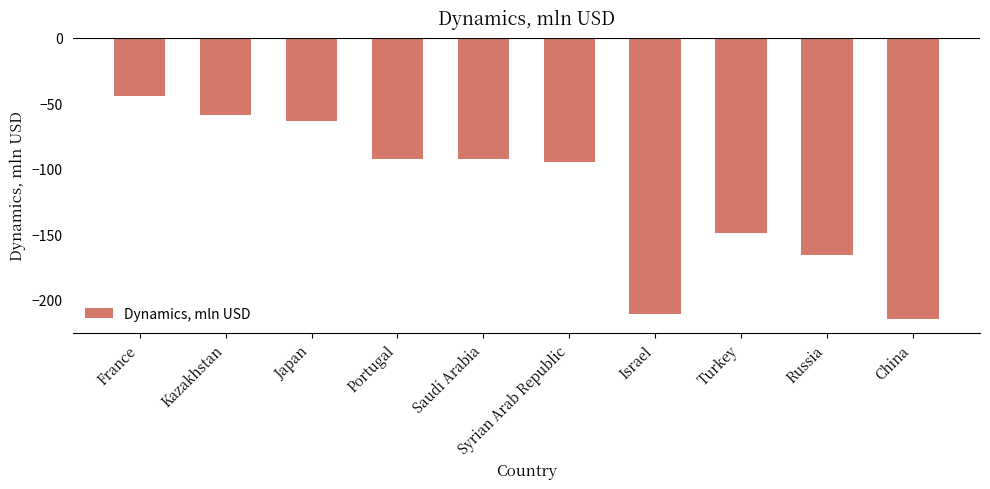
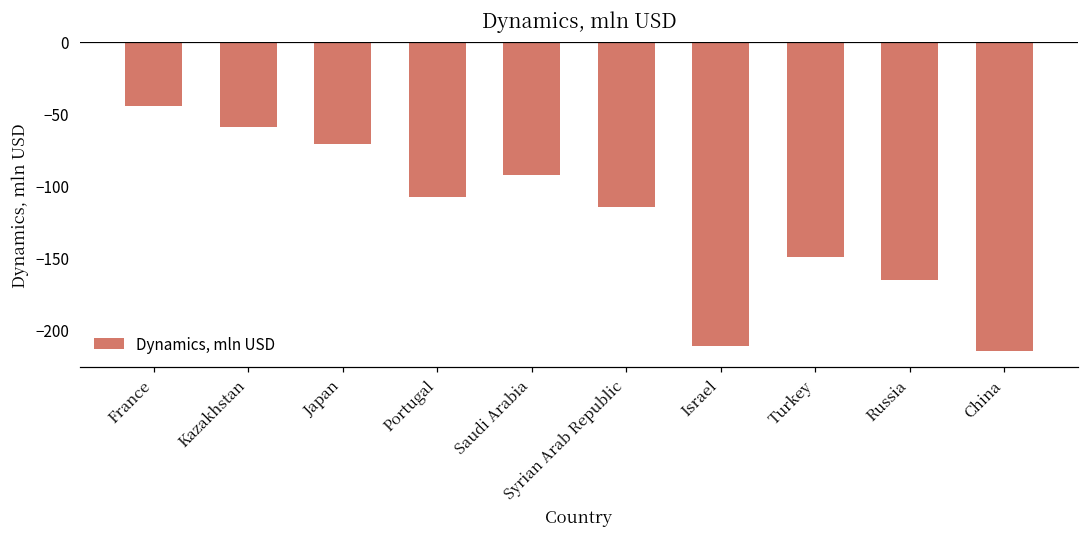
Japan: -63 -> -71
Portugal: -92 -> -108
Syrian Arab Republic: -94 -> -115
